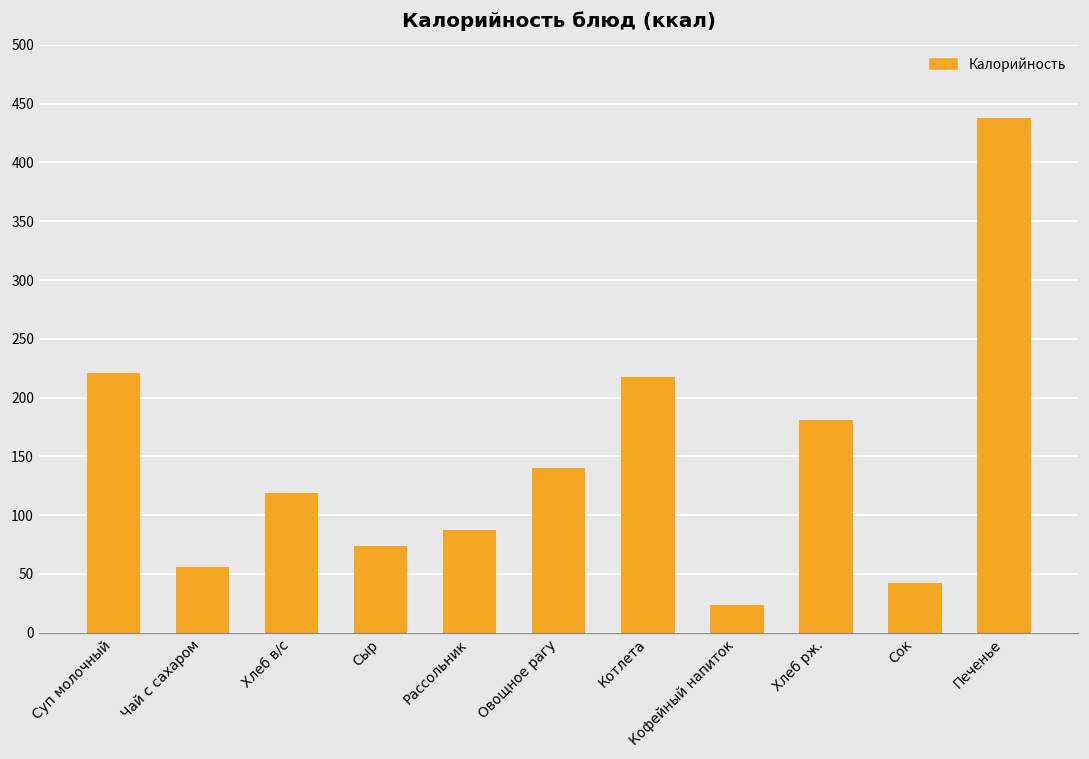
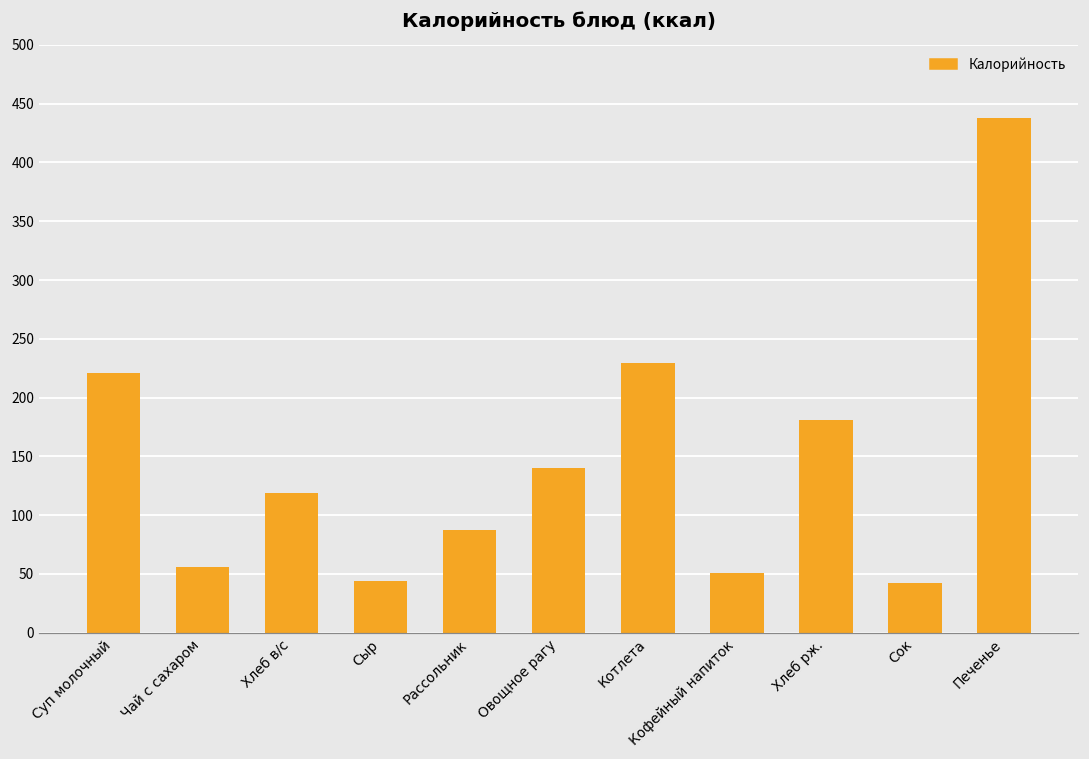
Сыр: 74 -> 44
Котлета: 217 -> 229
Кофейный напиток: 24 -> 51
